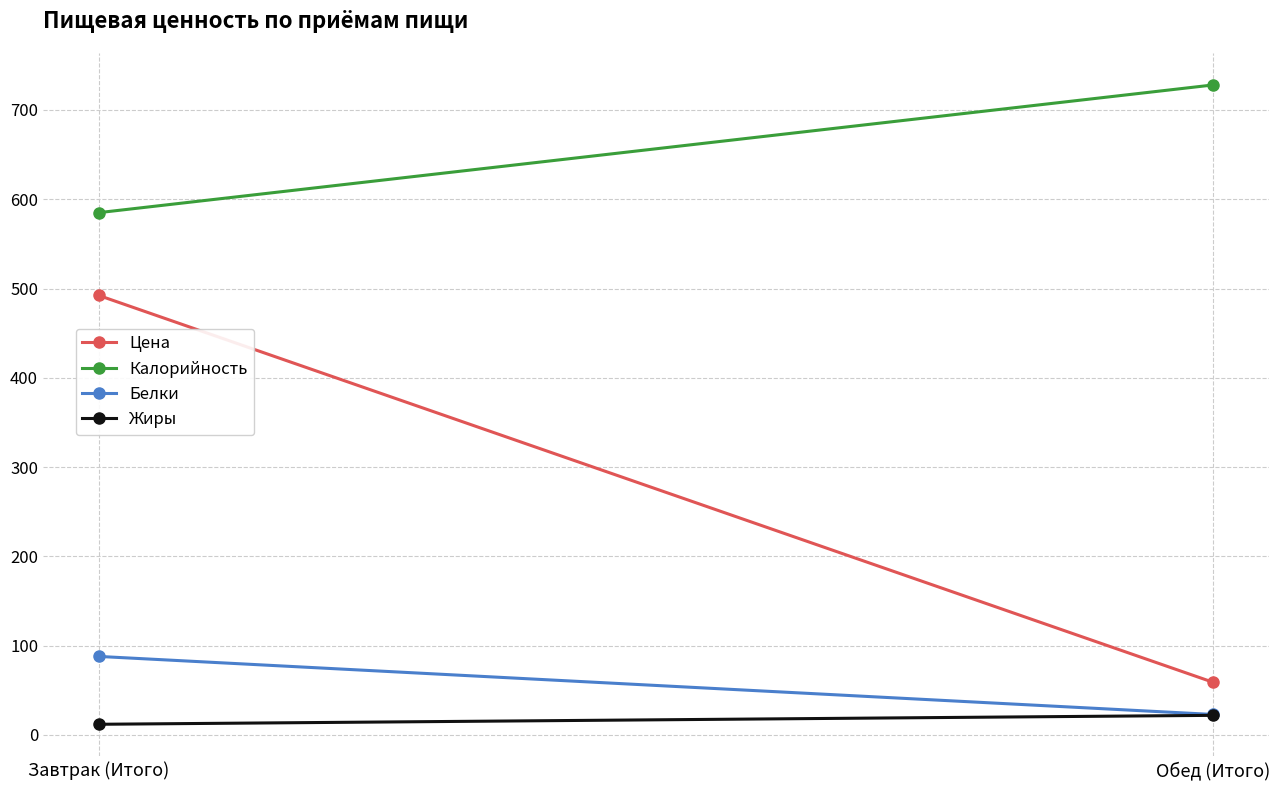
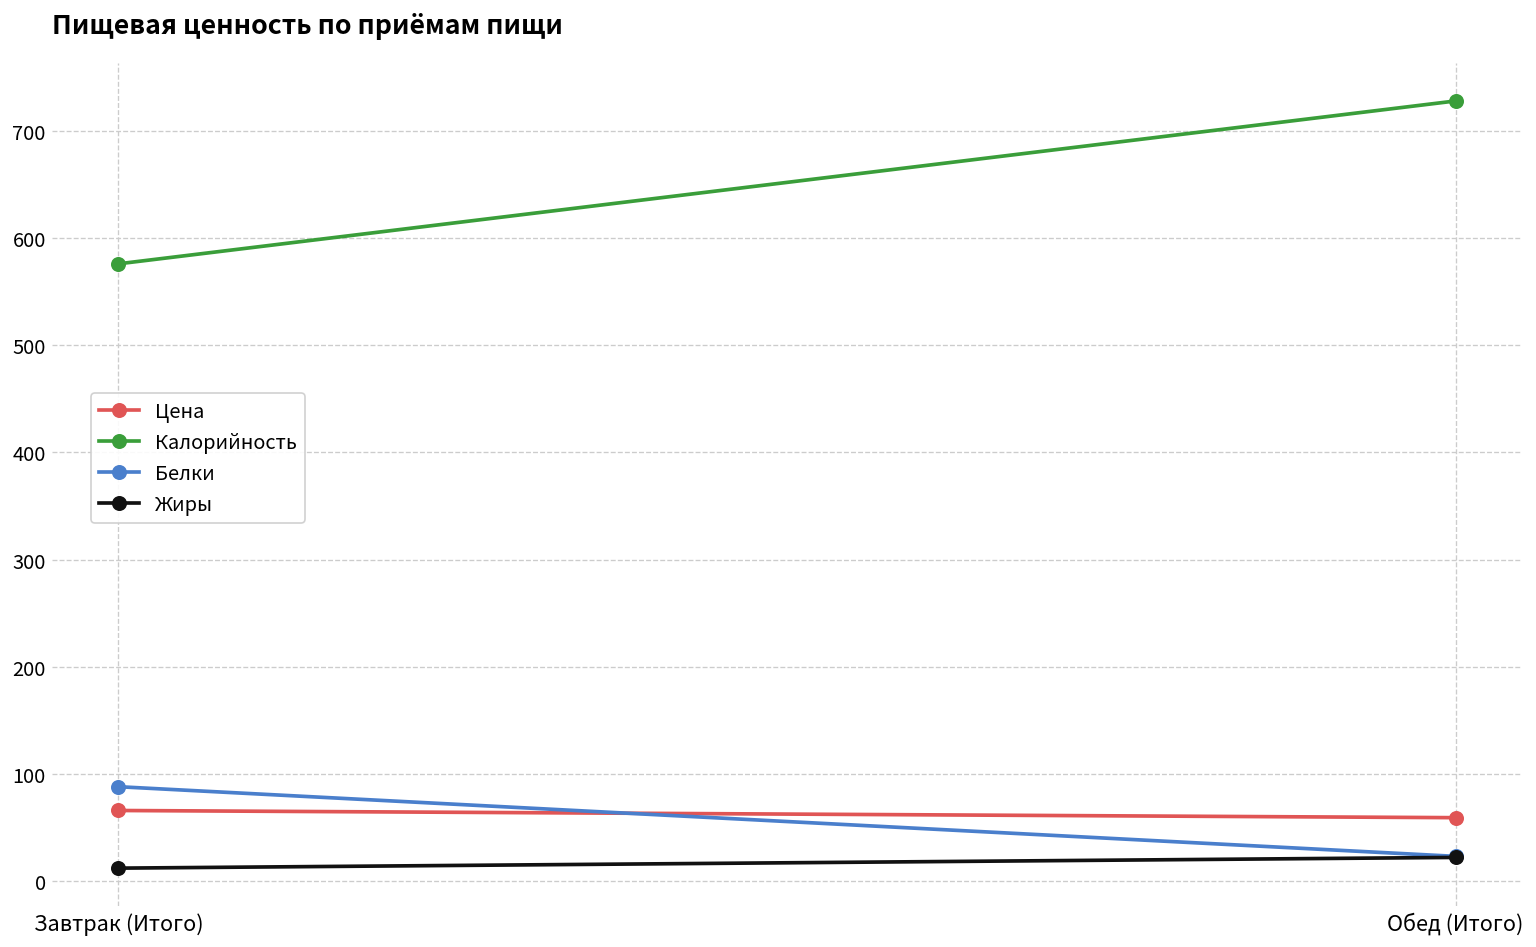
Цена, Завтрак (Итого): 490 -> 70
Калорийность, Завтрак (Итого): 590 -> 580
